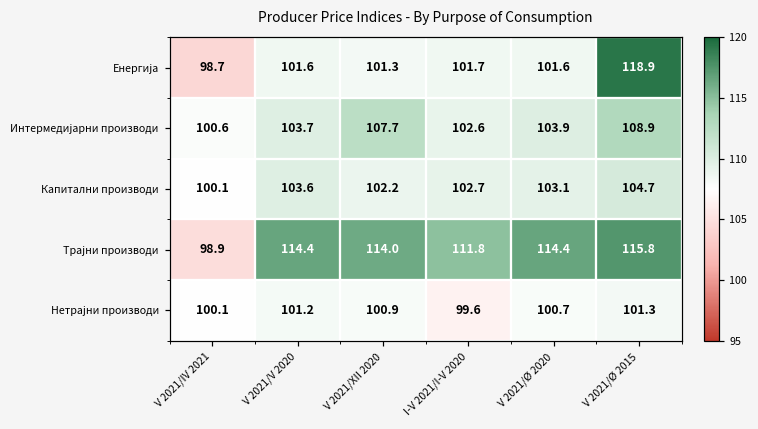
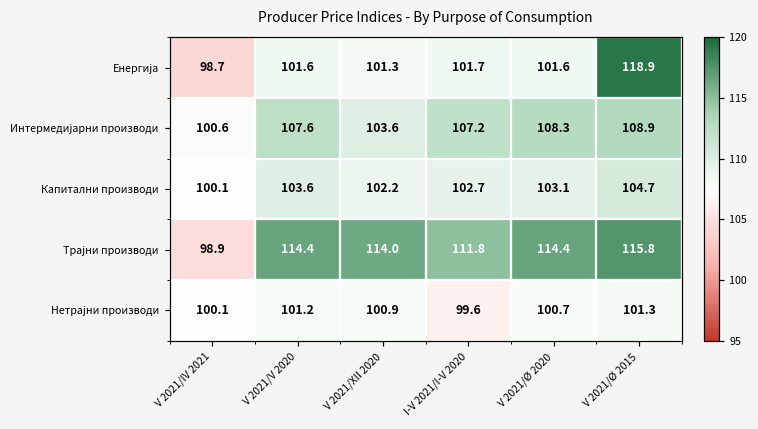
Интермедијарни производи, V 2021/V 2020: 103.7 -> 107.6
Интермедијарни производи, V 2021/XII 2020: 107.7 -> 103.6
Интермедијарни производи, I-V 2021/I-V 2020: 102.6 -> 107.2
Интермедијарни производи, V 2021/Ø 2020: 103.9 -> 108.3
